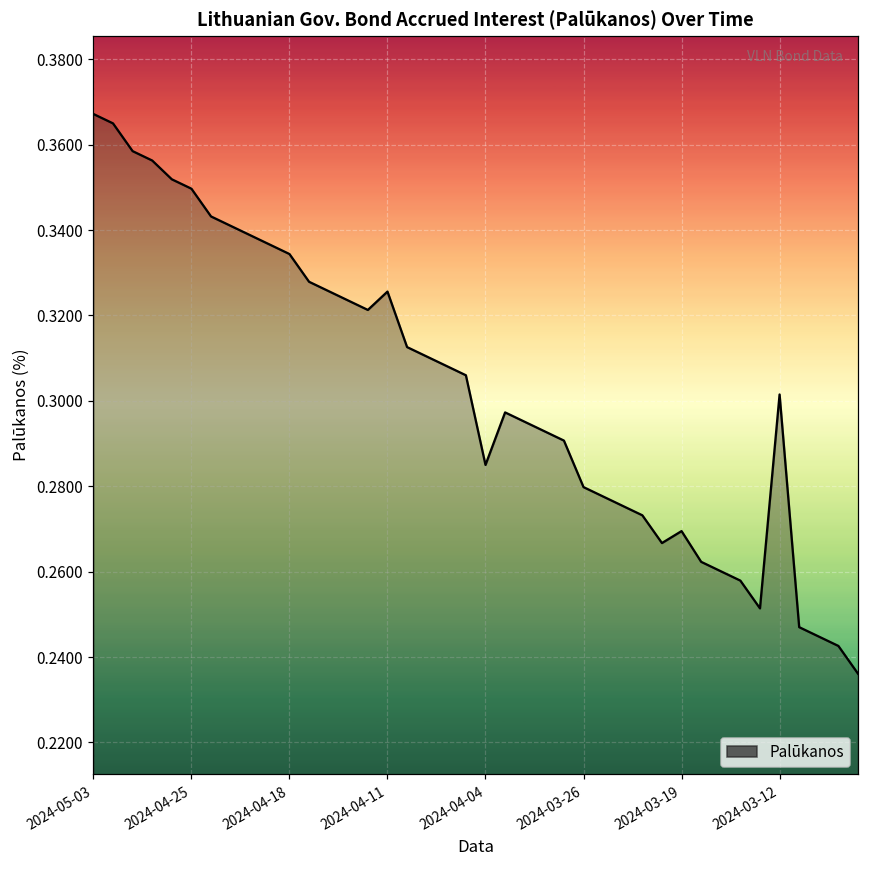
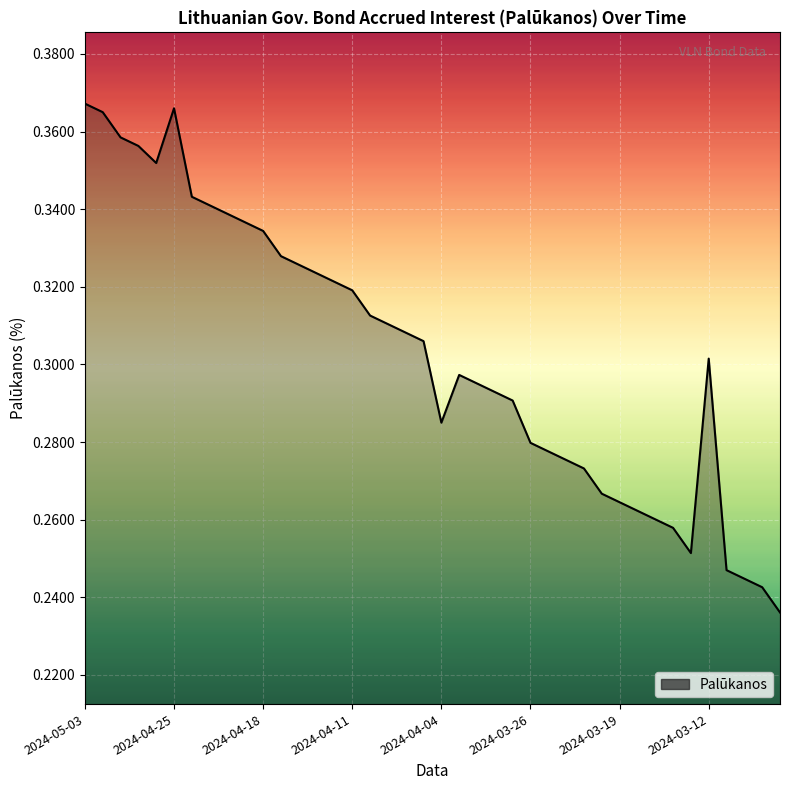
2024-04-25: 0.350 -> 0.366
2024-04-11: 0.326 -> 0.319
2024-03-19: 0.270 -> 0.265
